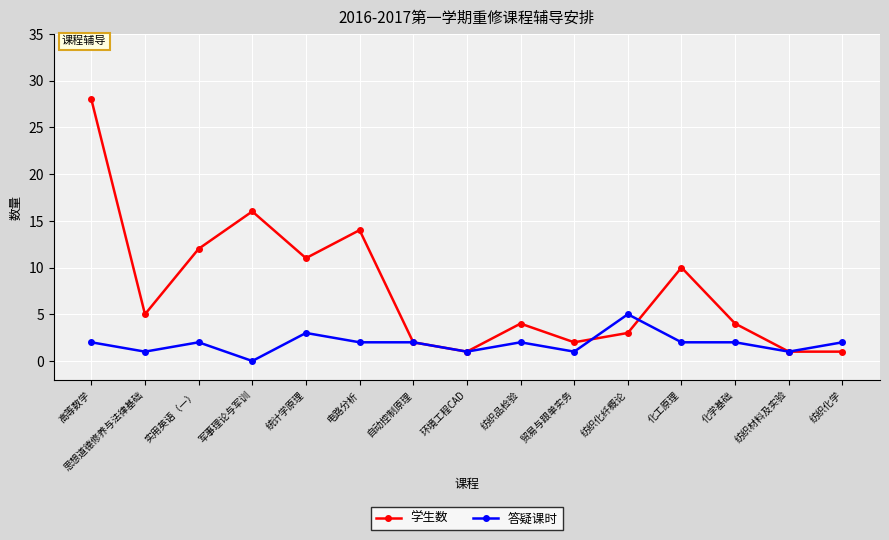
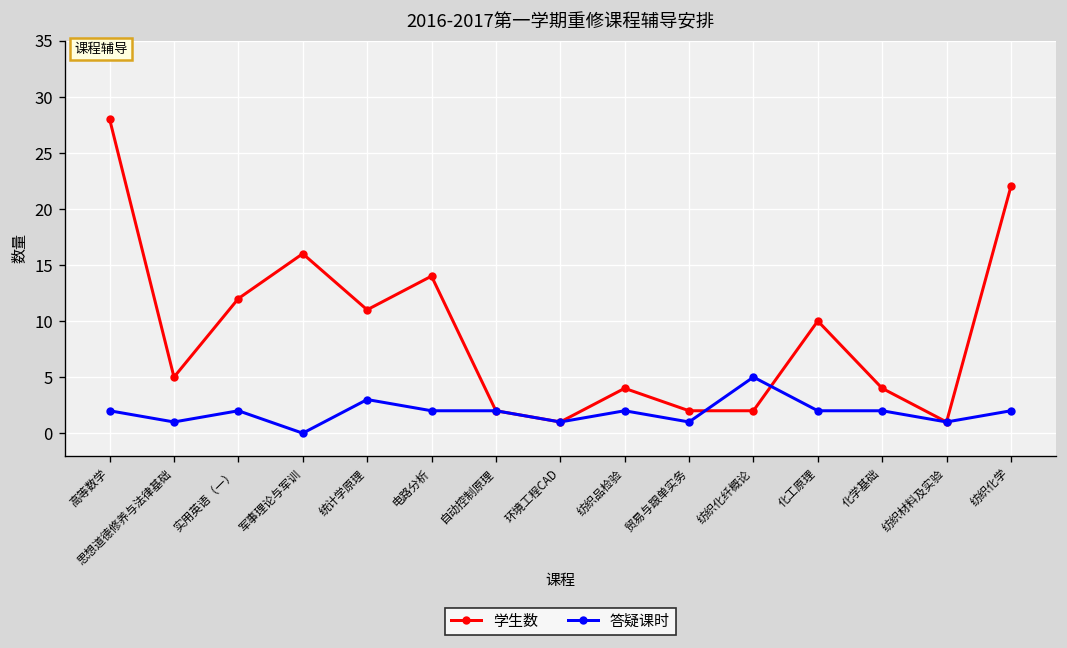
学生数, 纺织化纤概论: 3 -> 2
学生数, 纺织化学: 1 -> 22
